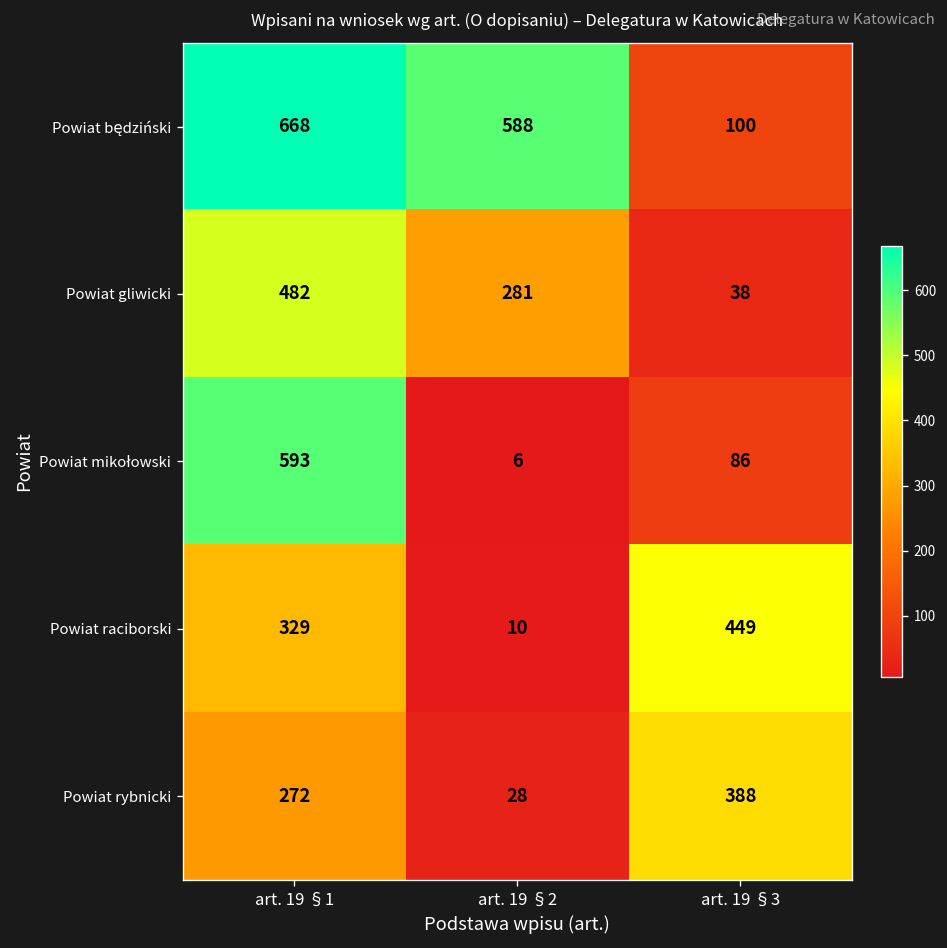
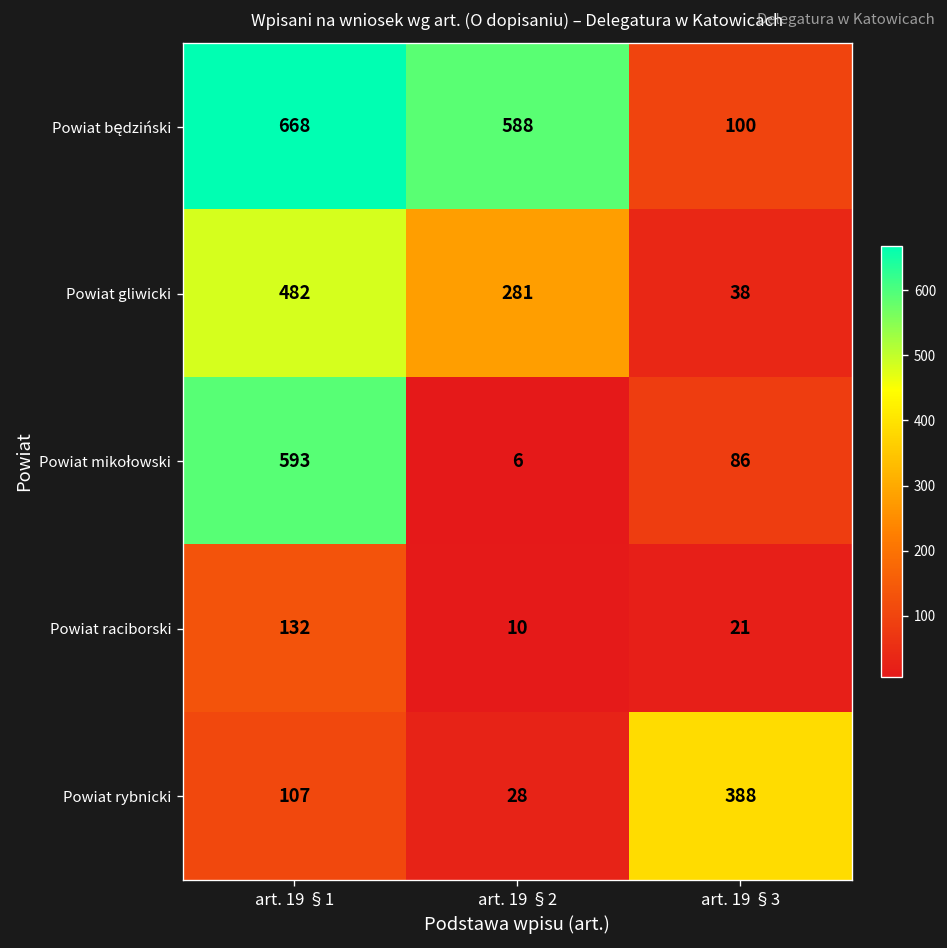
Powiat raciborski, art. 19 §1: 329 -> 132
Powiat raciborski, art. 19 §3: 449 -> 21
Powiat rybnicki, art. 19 §1: 272 -> 107
